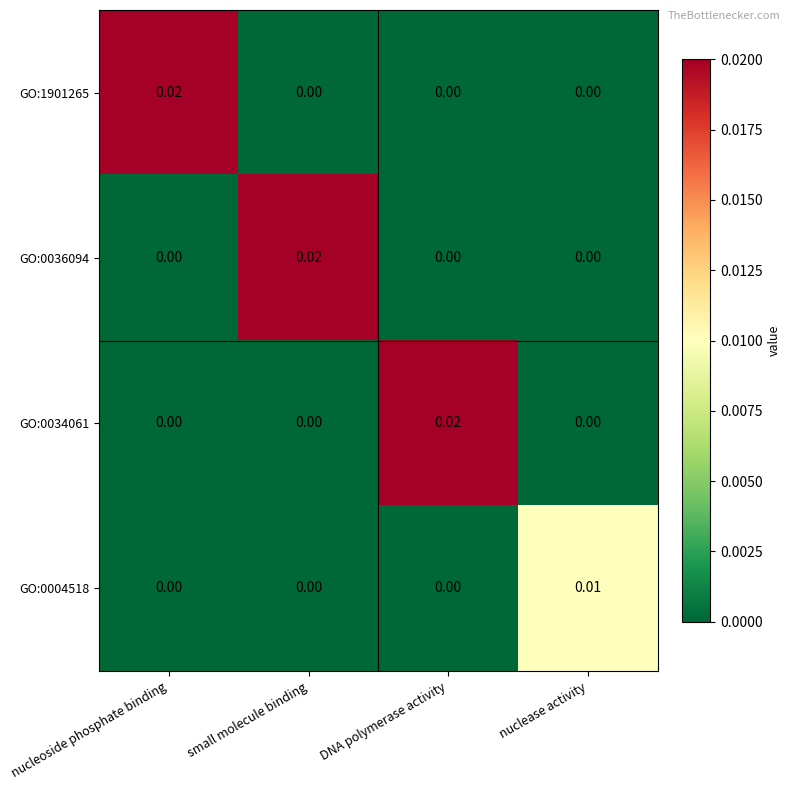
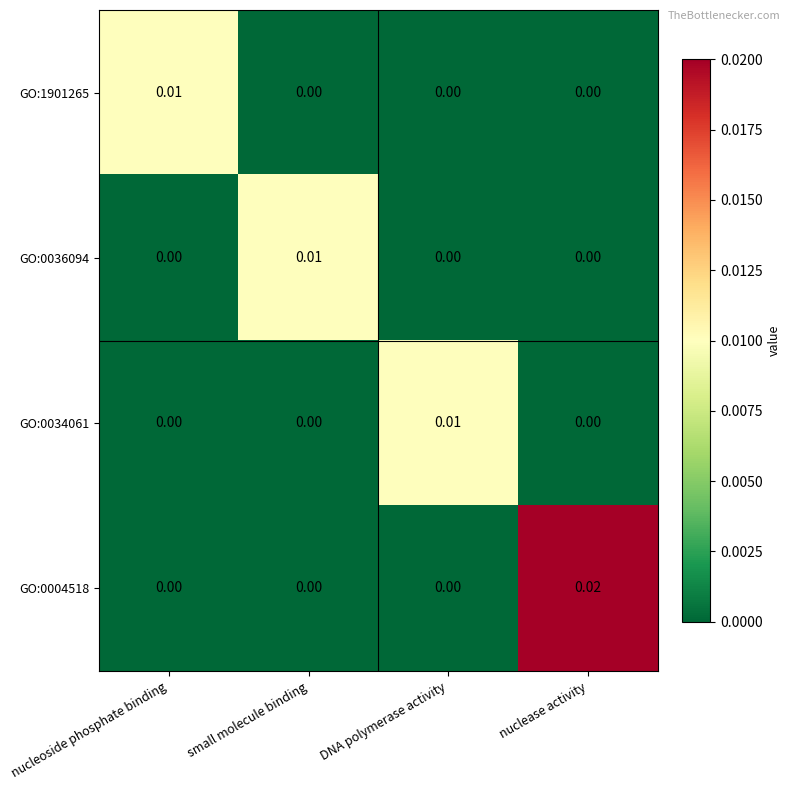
GO:1901265, nucleoside phosphate binding: 0.02 -> 0.01
GO:0036094, small molecule binding: 0.02 -> 0.01
GO:0034061, DNA polymerase activity: 0.02 -> 0.01
GO:0004518, nuclease activity: 0.01 -> 0.02
